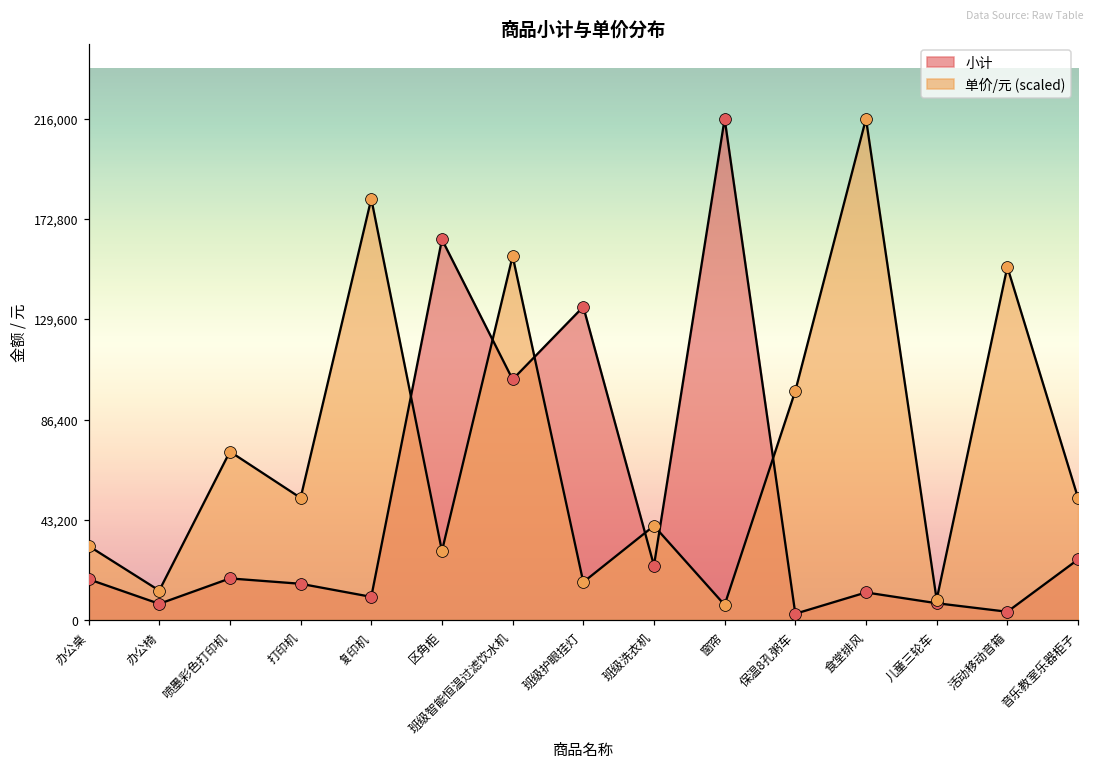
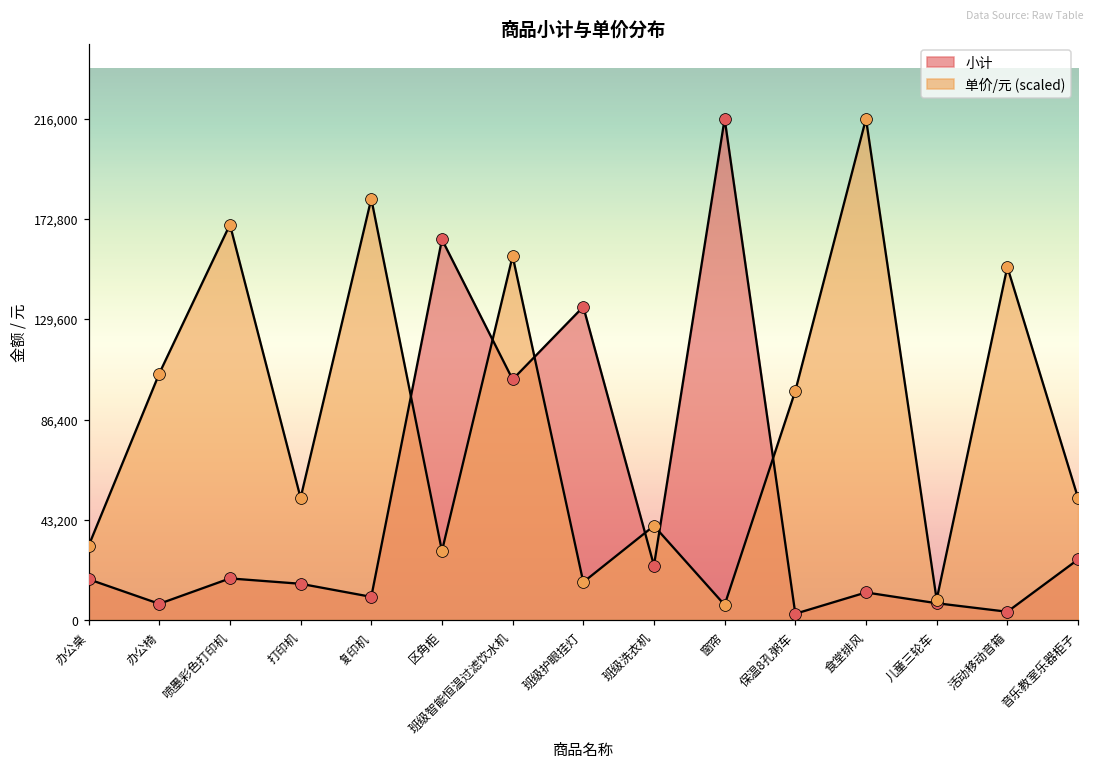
单价/元 (scaled), 办公椅: 13,000 -> 106,000
单价/元 (scaled), 喷墨彩色打印机: 73,000 -> 170,000
